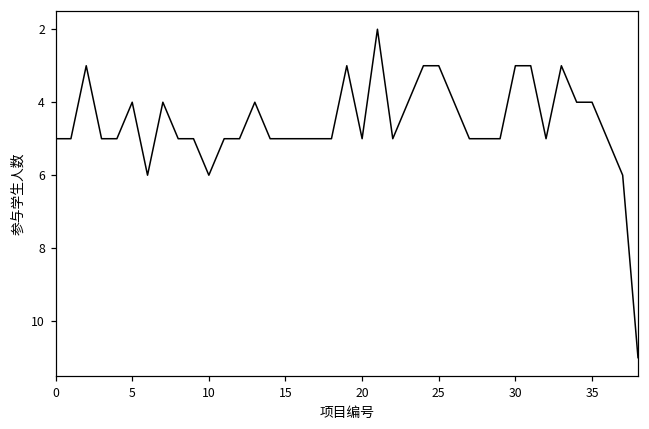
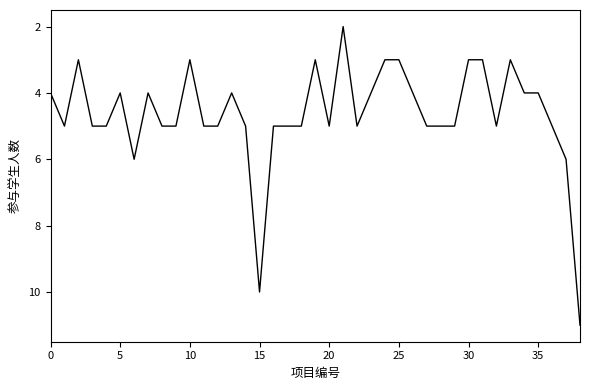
0: 5 -> 4
10: 6 -> 3
15: 5 -> 10
